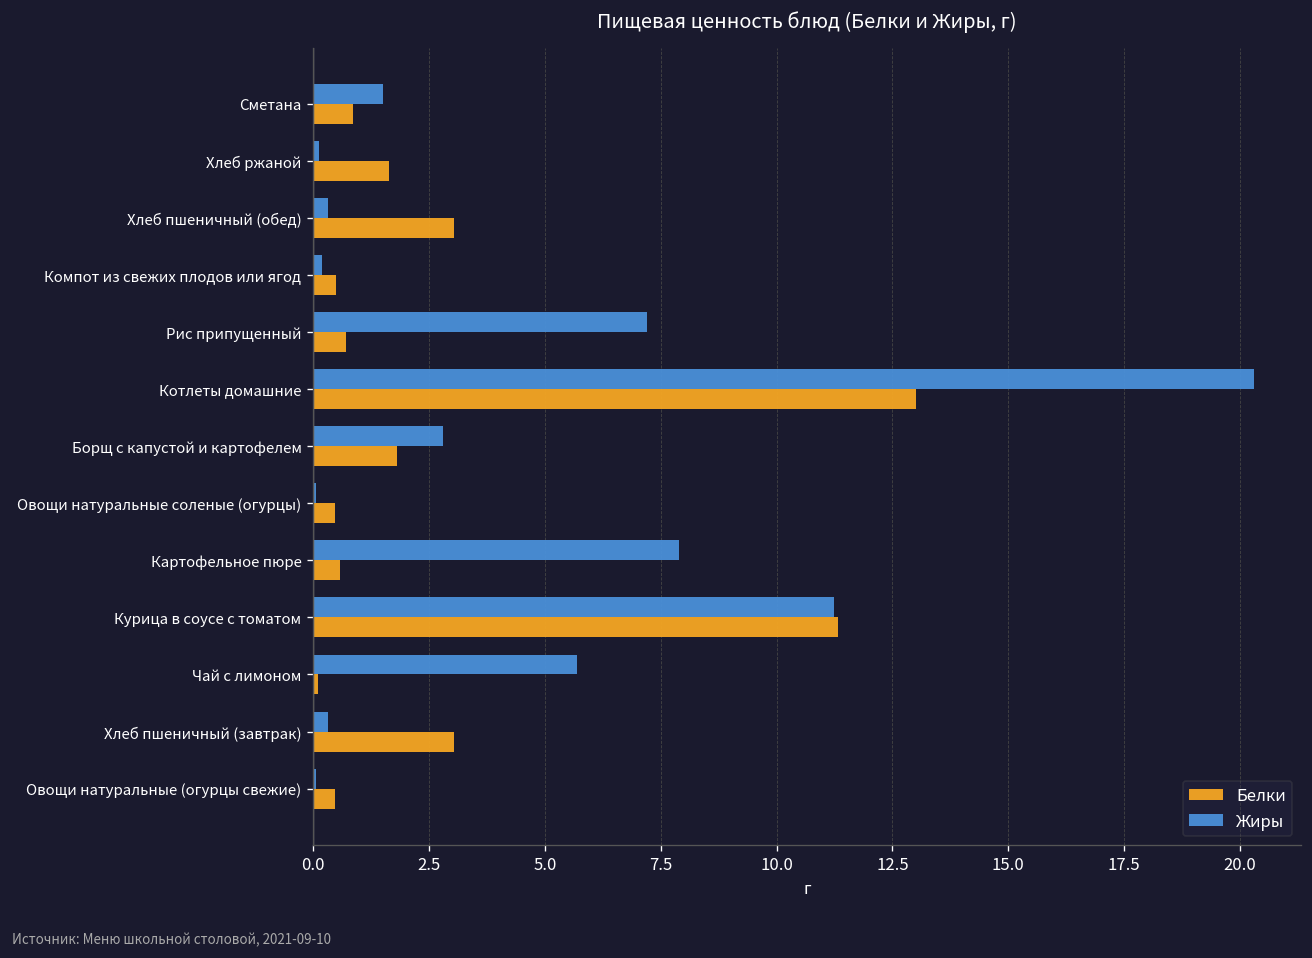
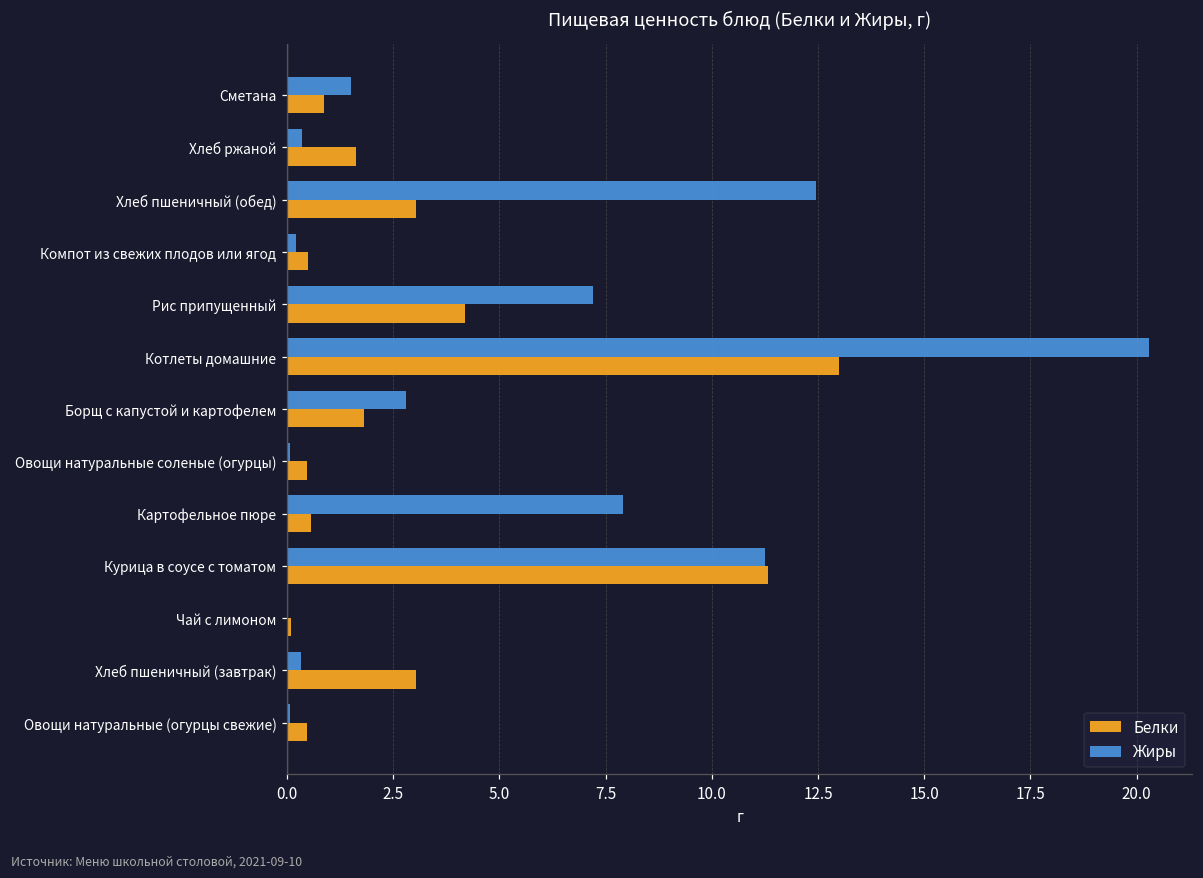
Жиры, Хлеб ржаной: 0.1 -> 0.4
Жиры, Хлеб пшеничный (обед): 0.3 -> 12.5
Белки, Рис припущенный: 0.7 -> 4.2
Жиры, Чай с лимоном: 5.7 -> 0.0
